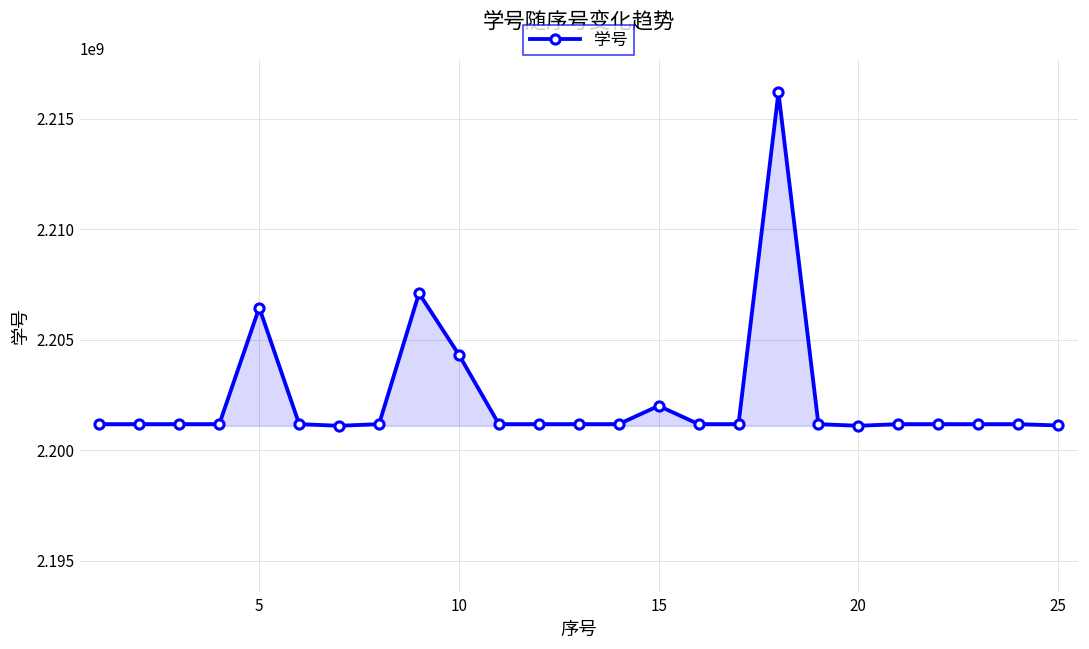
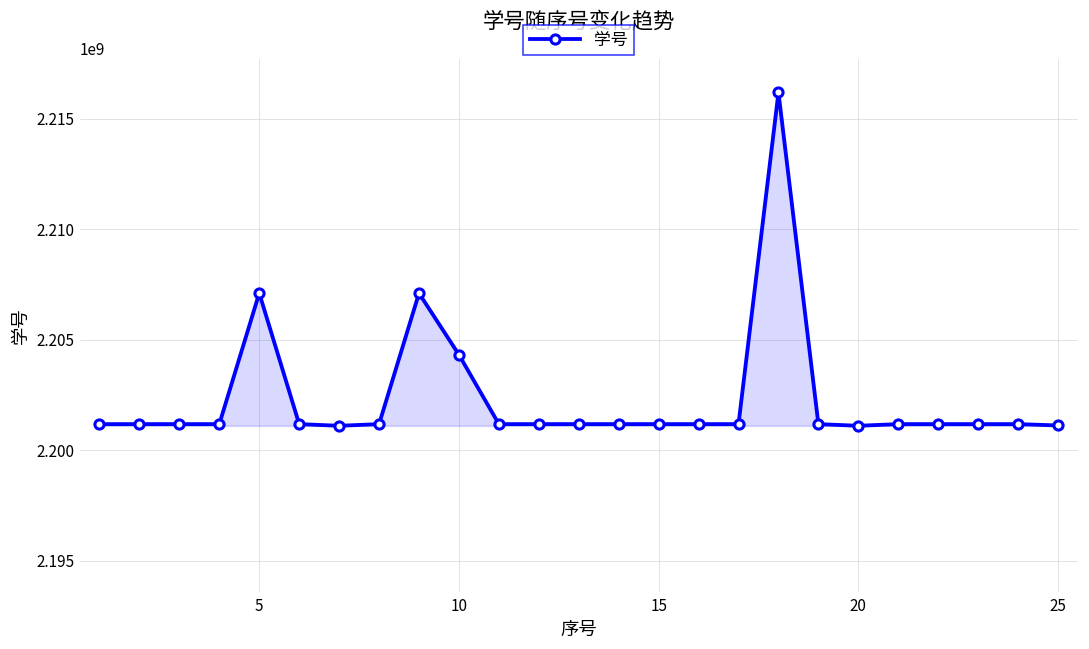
5: 2206500000 -> 2207100000
15: 2202000000 -> 2201200000
